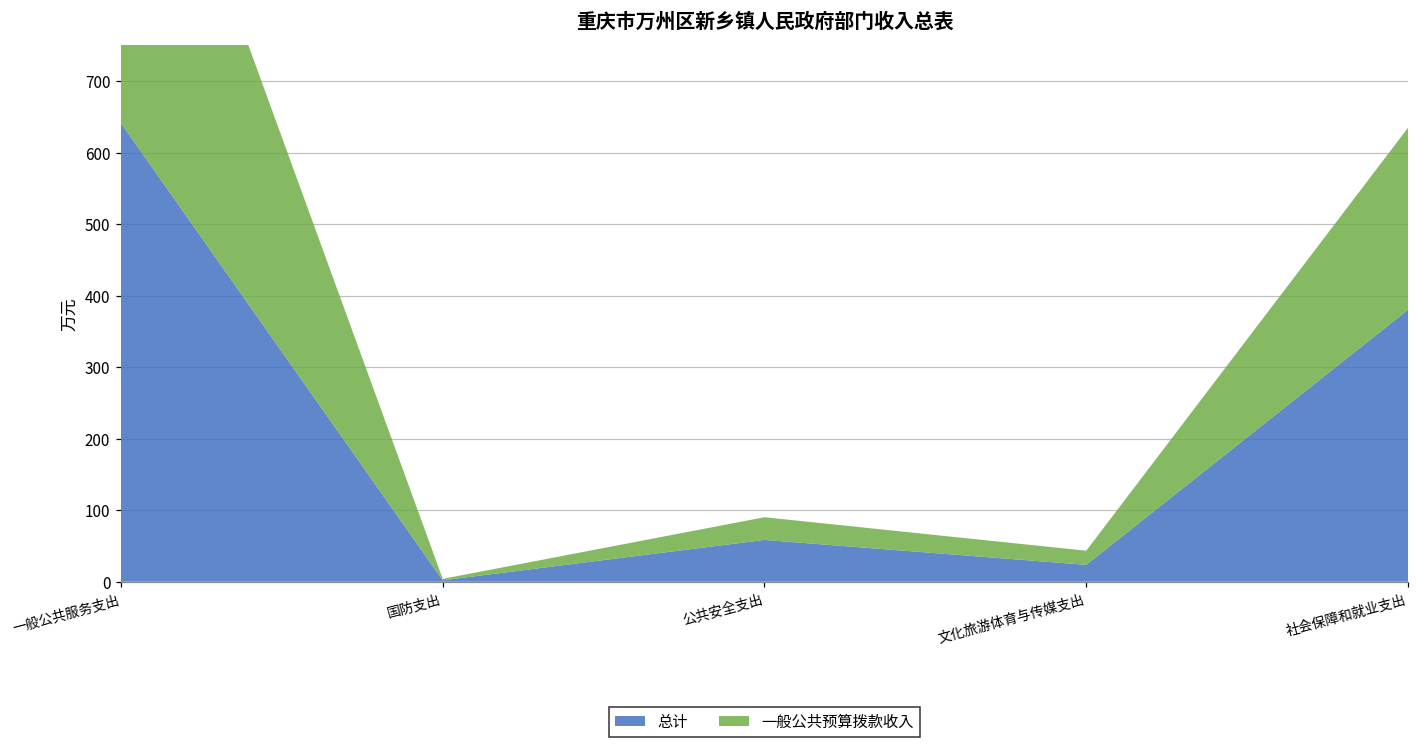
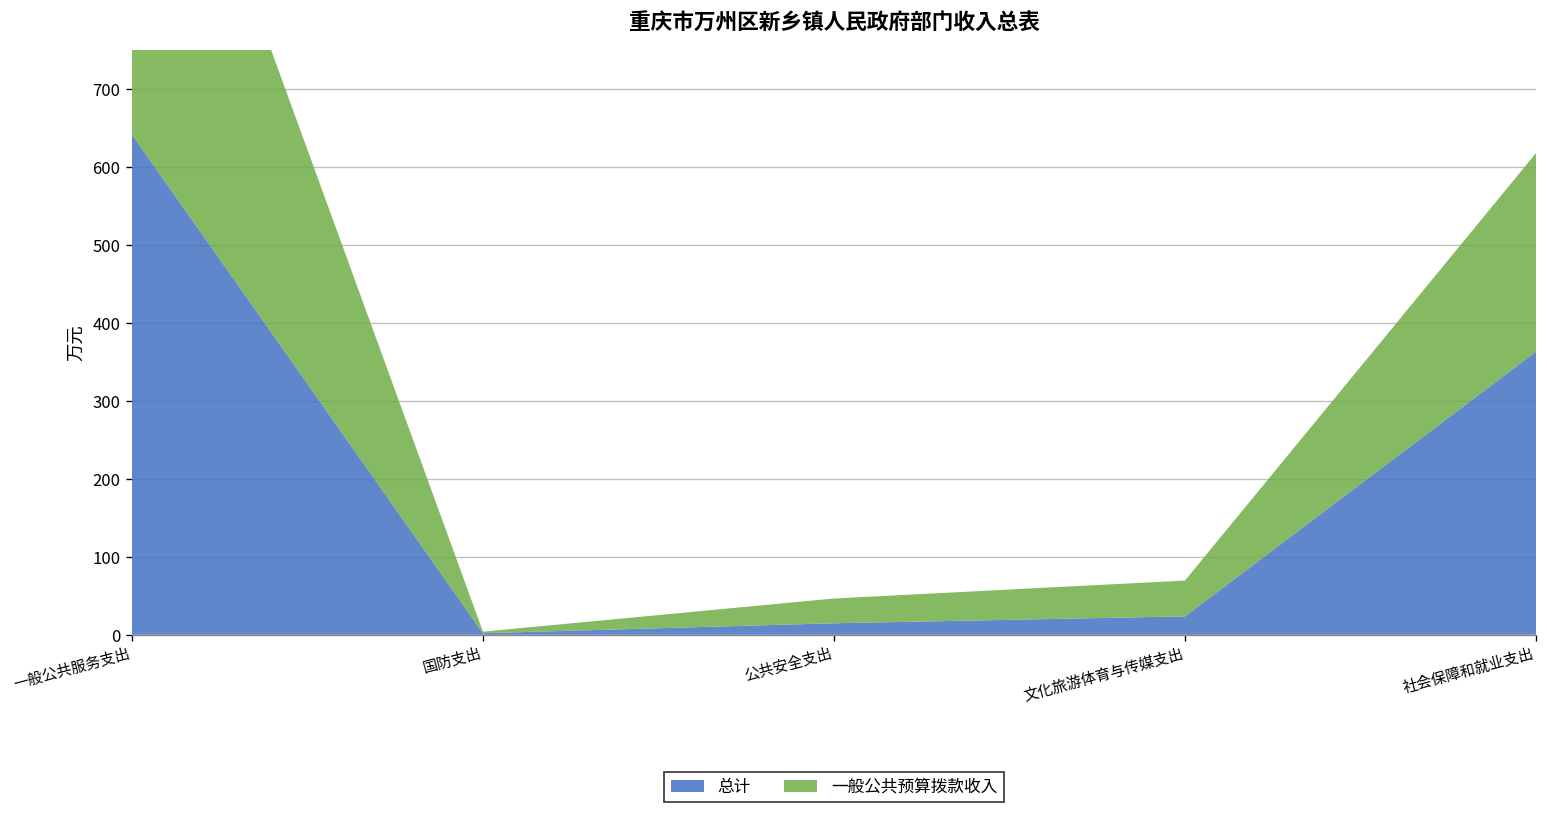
总计, 公共安全支出: 60 -> 10
一般公共预算拨款收入, 文化旅游体育与传媒支出: 20 -> 50
总计, 社会保障和就业支出: 380 -> 360
